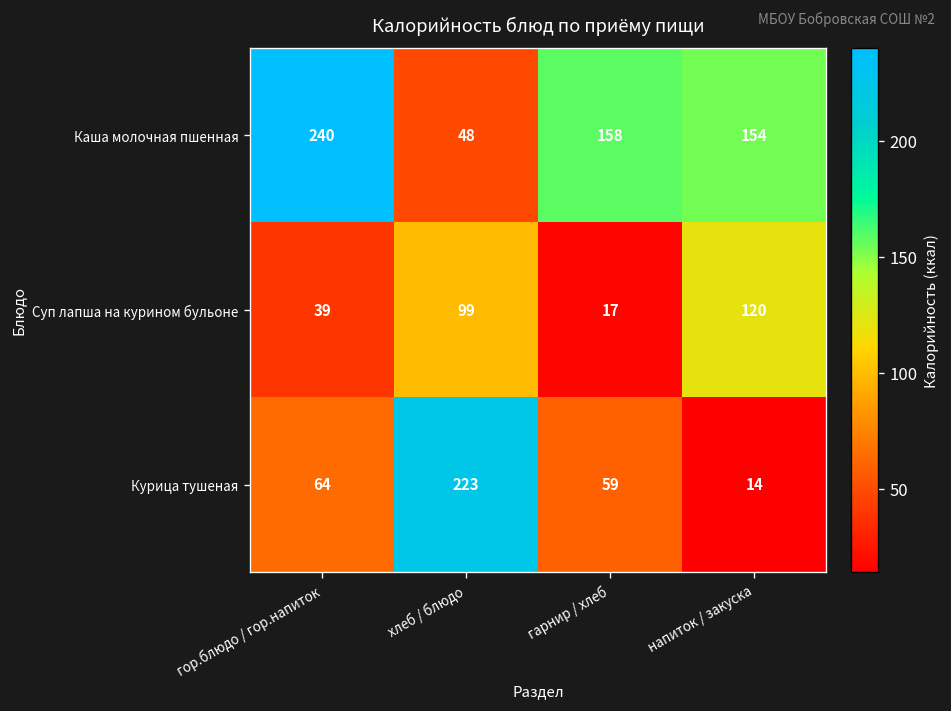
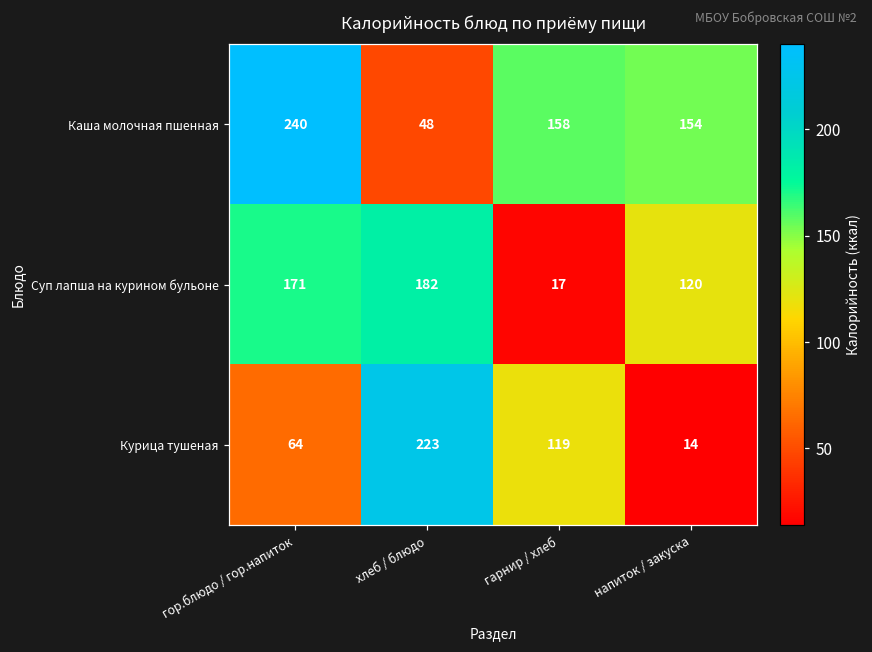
Суп лапша на курином бульоне, гор.блюдо / гор.напиток: 39 -> 171
Суп лапша на курином бульоне, хлеб / блюдо: 99 -> 182
Курица тушеная, гарнир / хлеб: 59 -> 119
